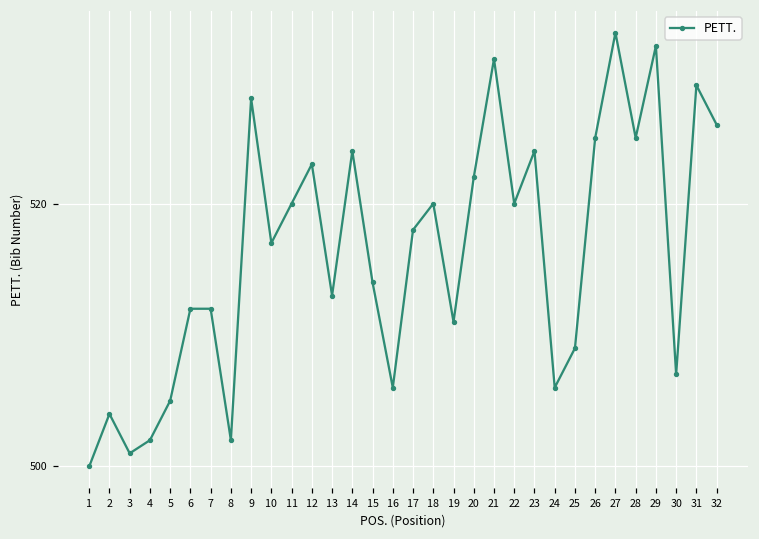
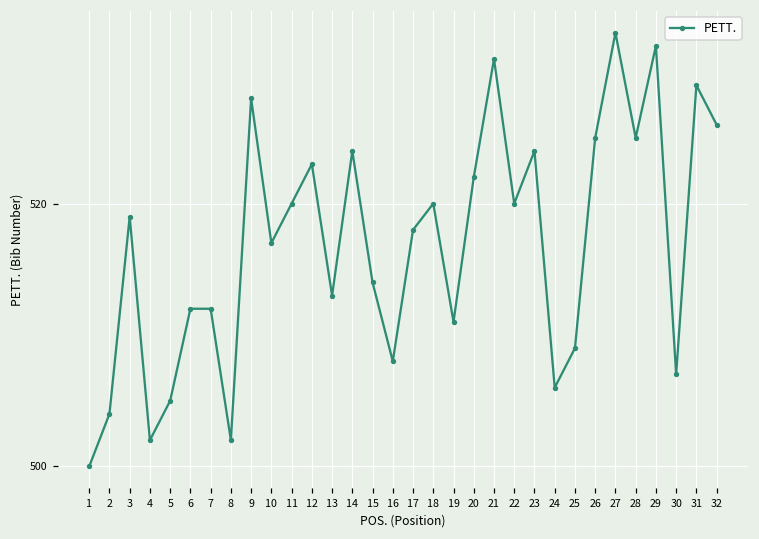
3: 501 -> 519
16: 506 -> 508
